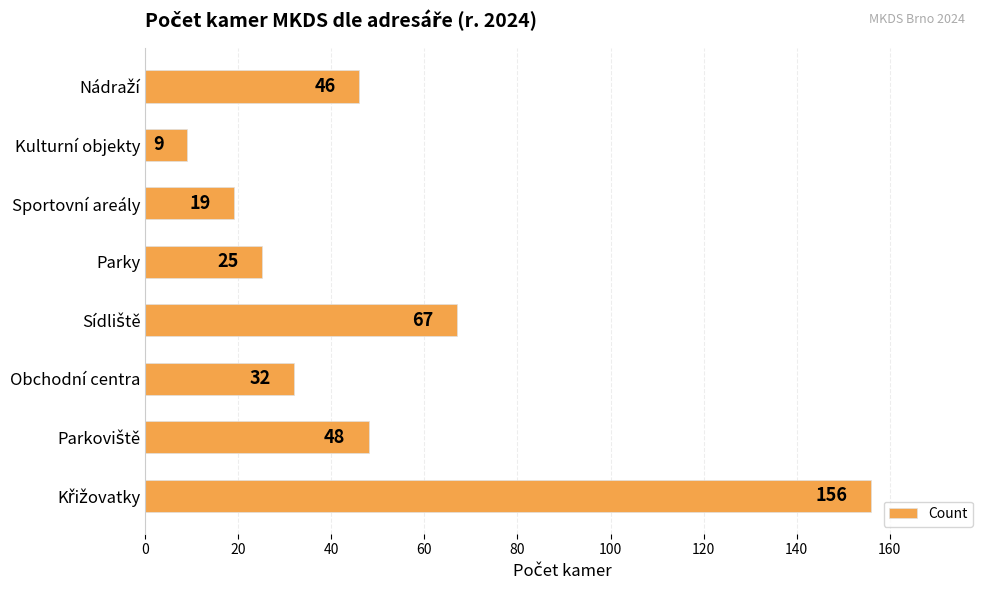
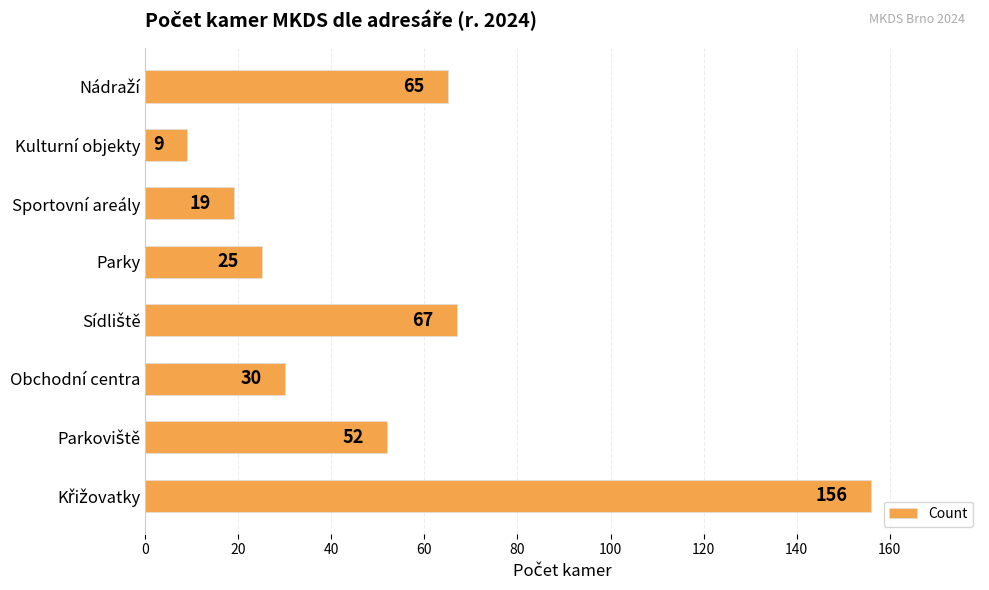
Nádraží: 46 -> 65
Obchodní centra: 32 -> 30
Parkoviště: 48 -> 52
